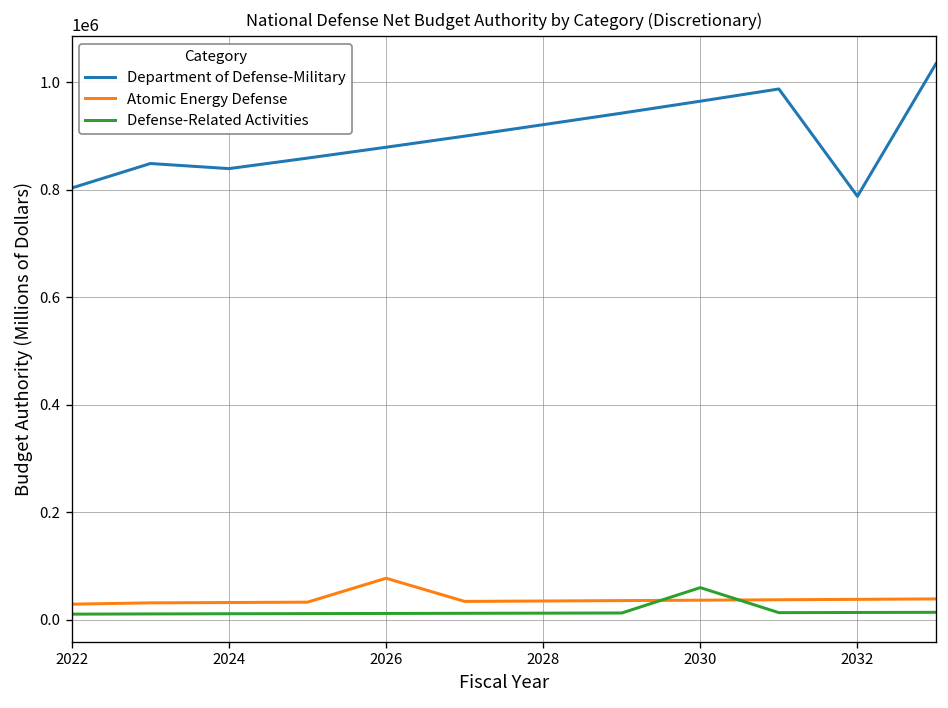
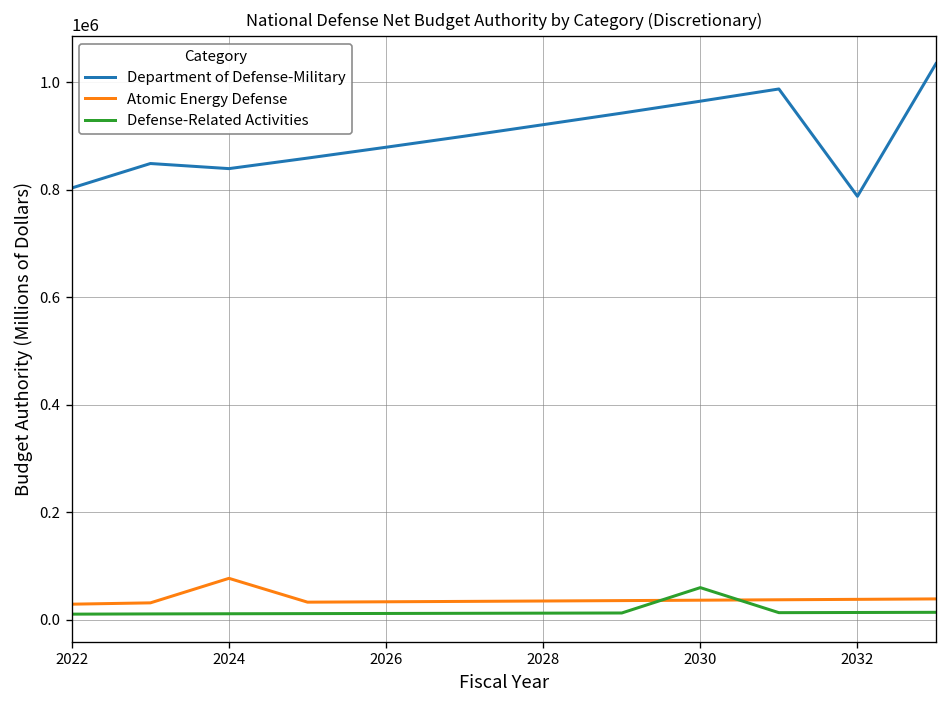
Atomic Energy Defense, 2024: 30000 -> 80000
Atomic Energy Defense, 2026: 80000 -> 30000
